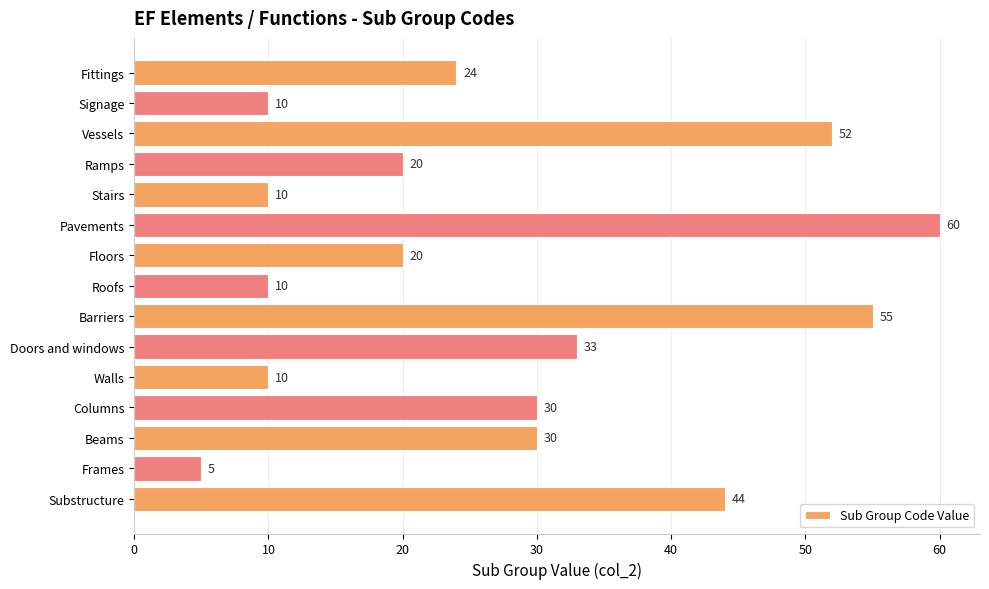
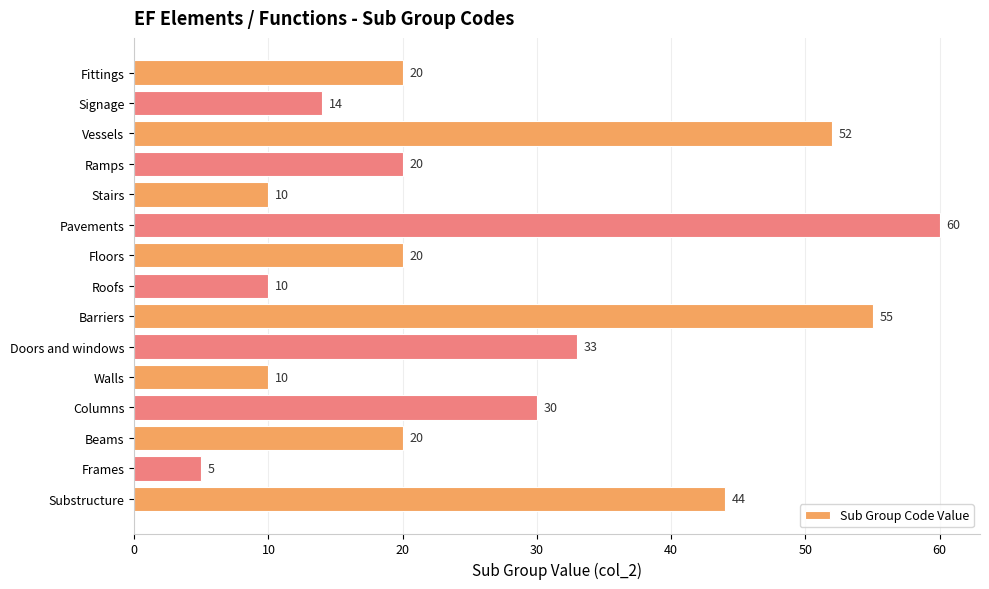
Fittings: 24 -> 20
Signage: 10 -> 14
Beams: 30 -> 20
